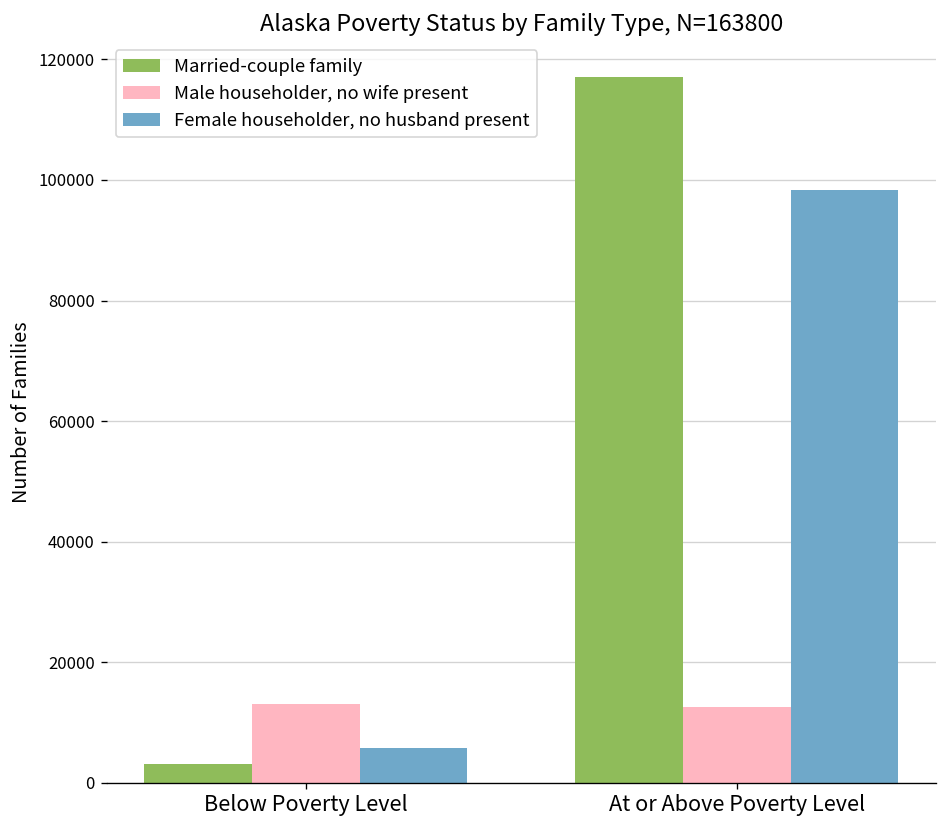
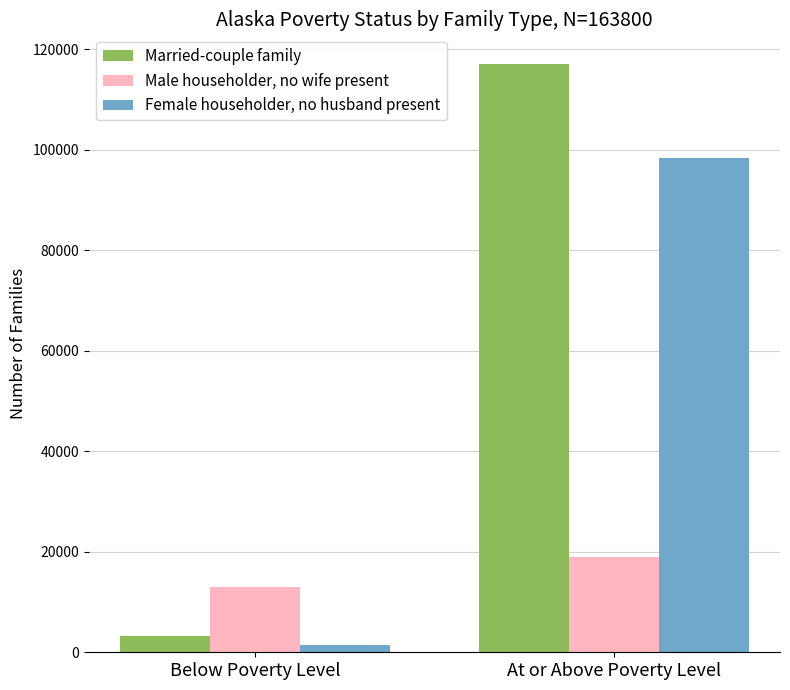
Female householder, no husband present, Below Poverty Level: 6000 -> 2000
Male householder, no wife present, At or Above Poverty Level: 13000 -> 19000
